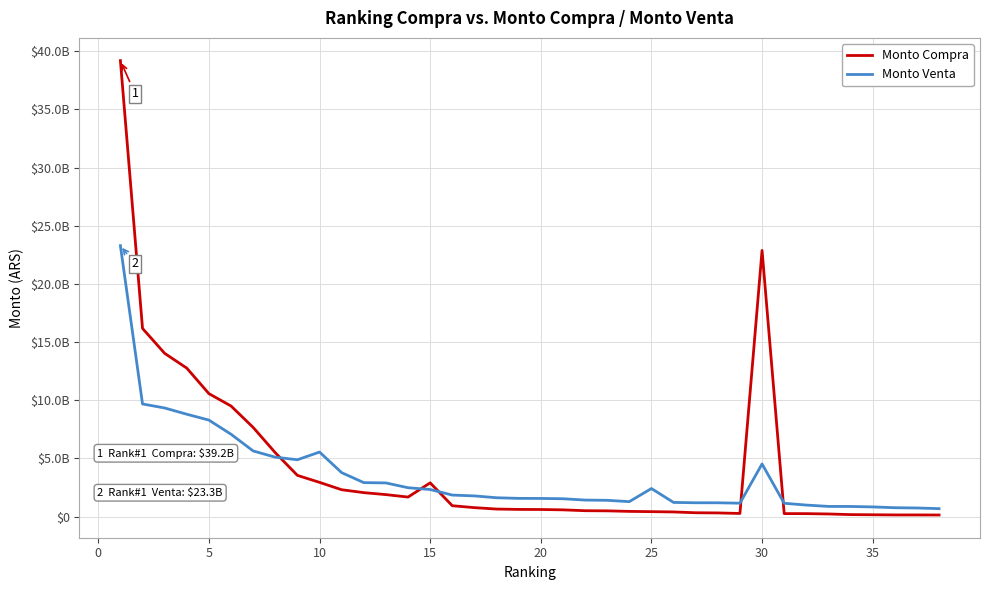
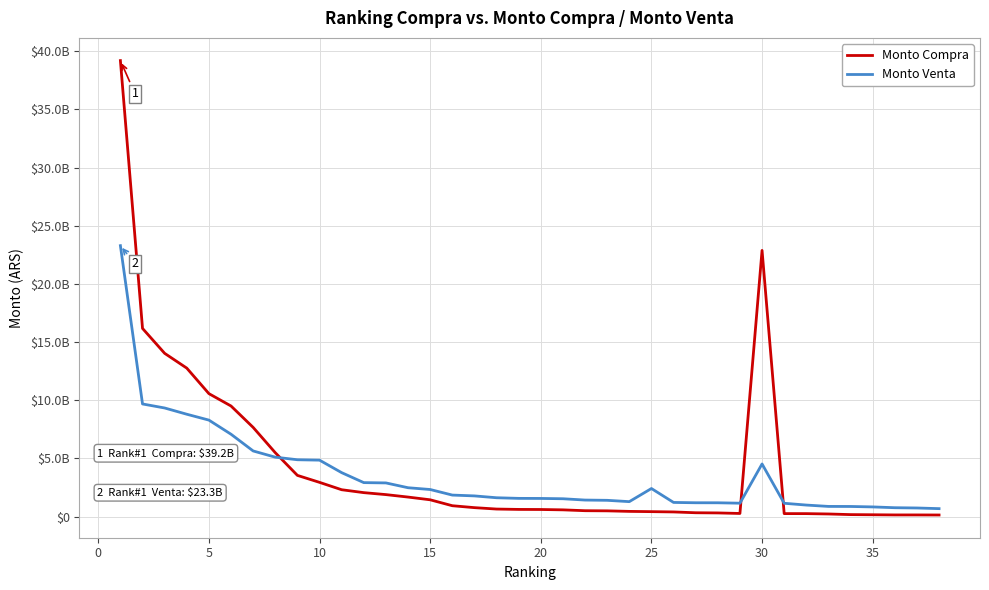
Monto Venta, 10: $5500000000 -> $4900000000
Monto Compra, 15: $2900000000 -> $1400000000
